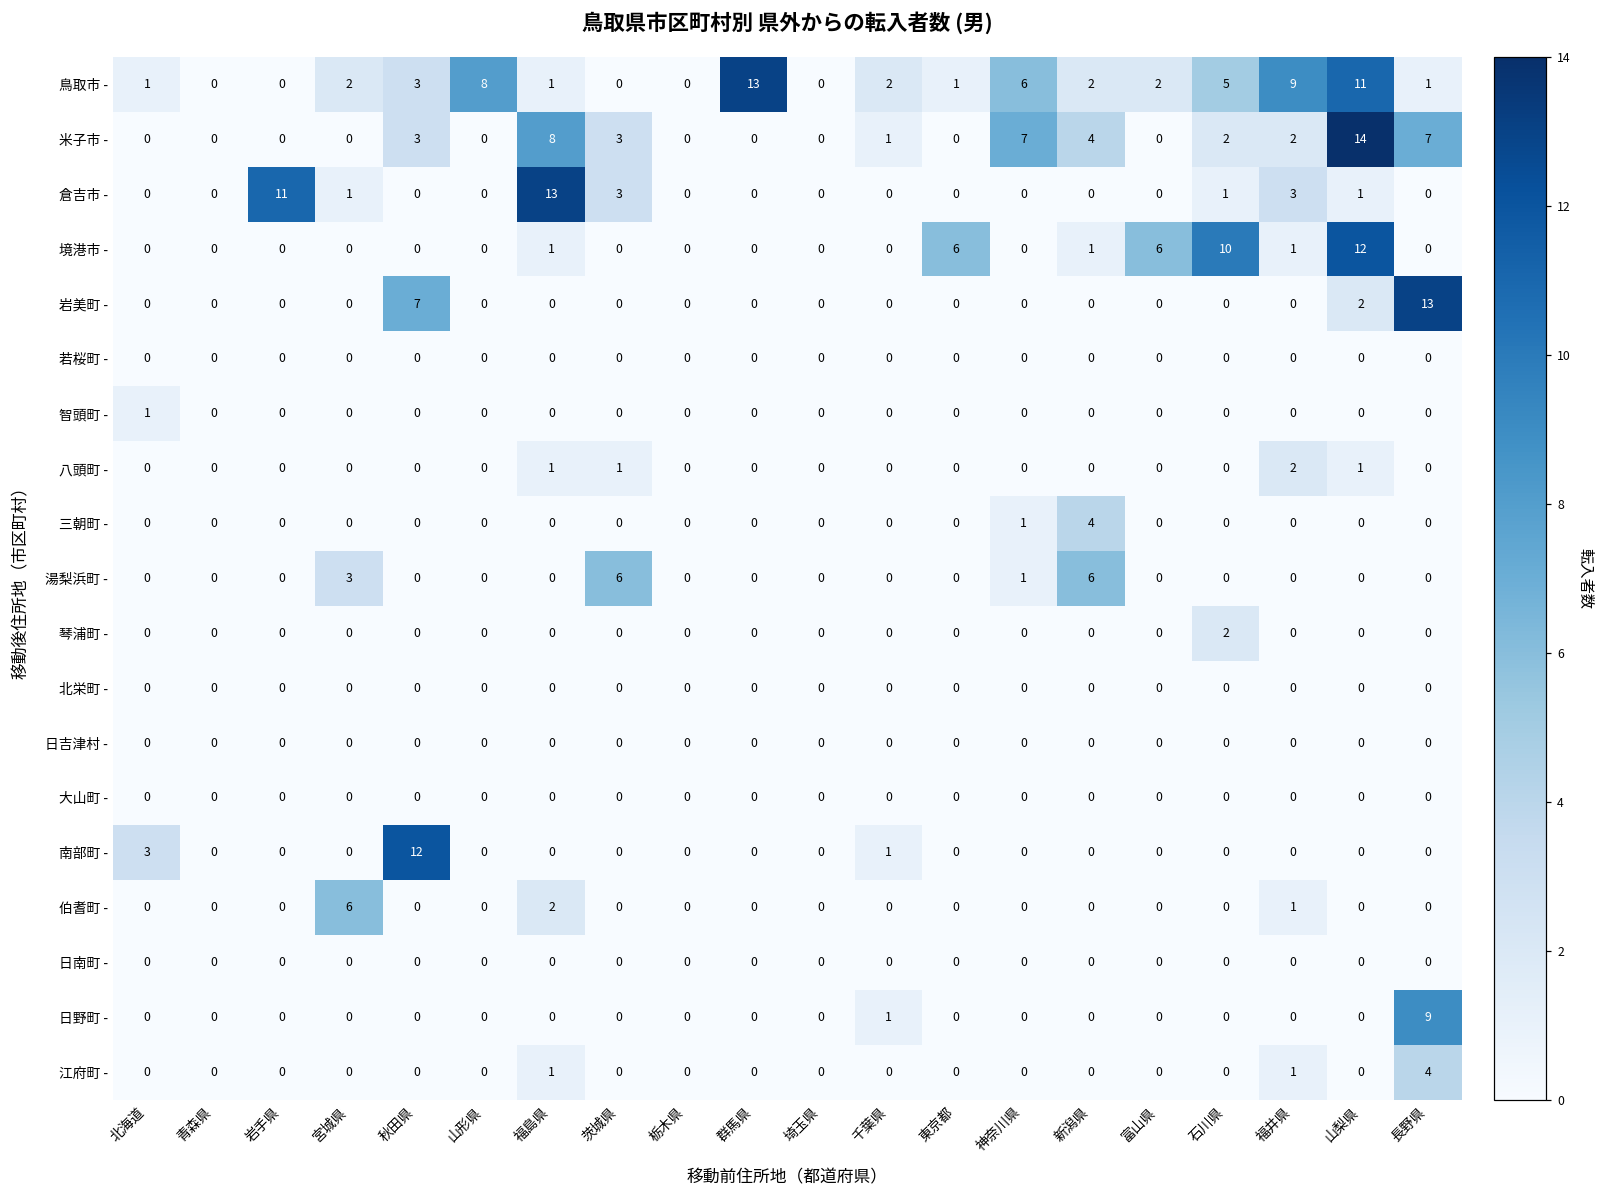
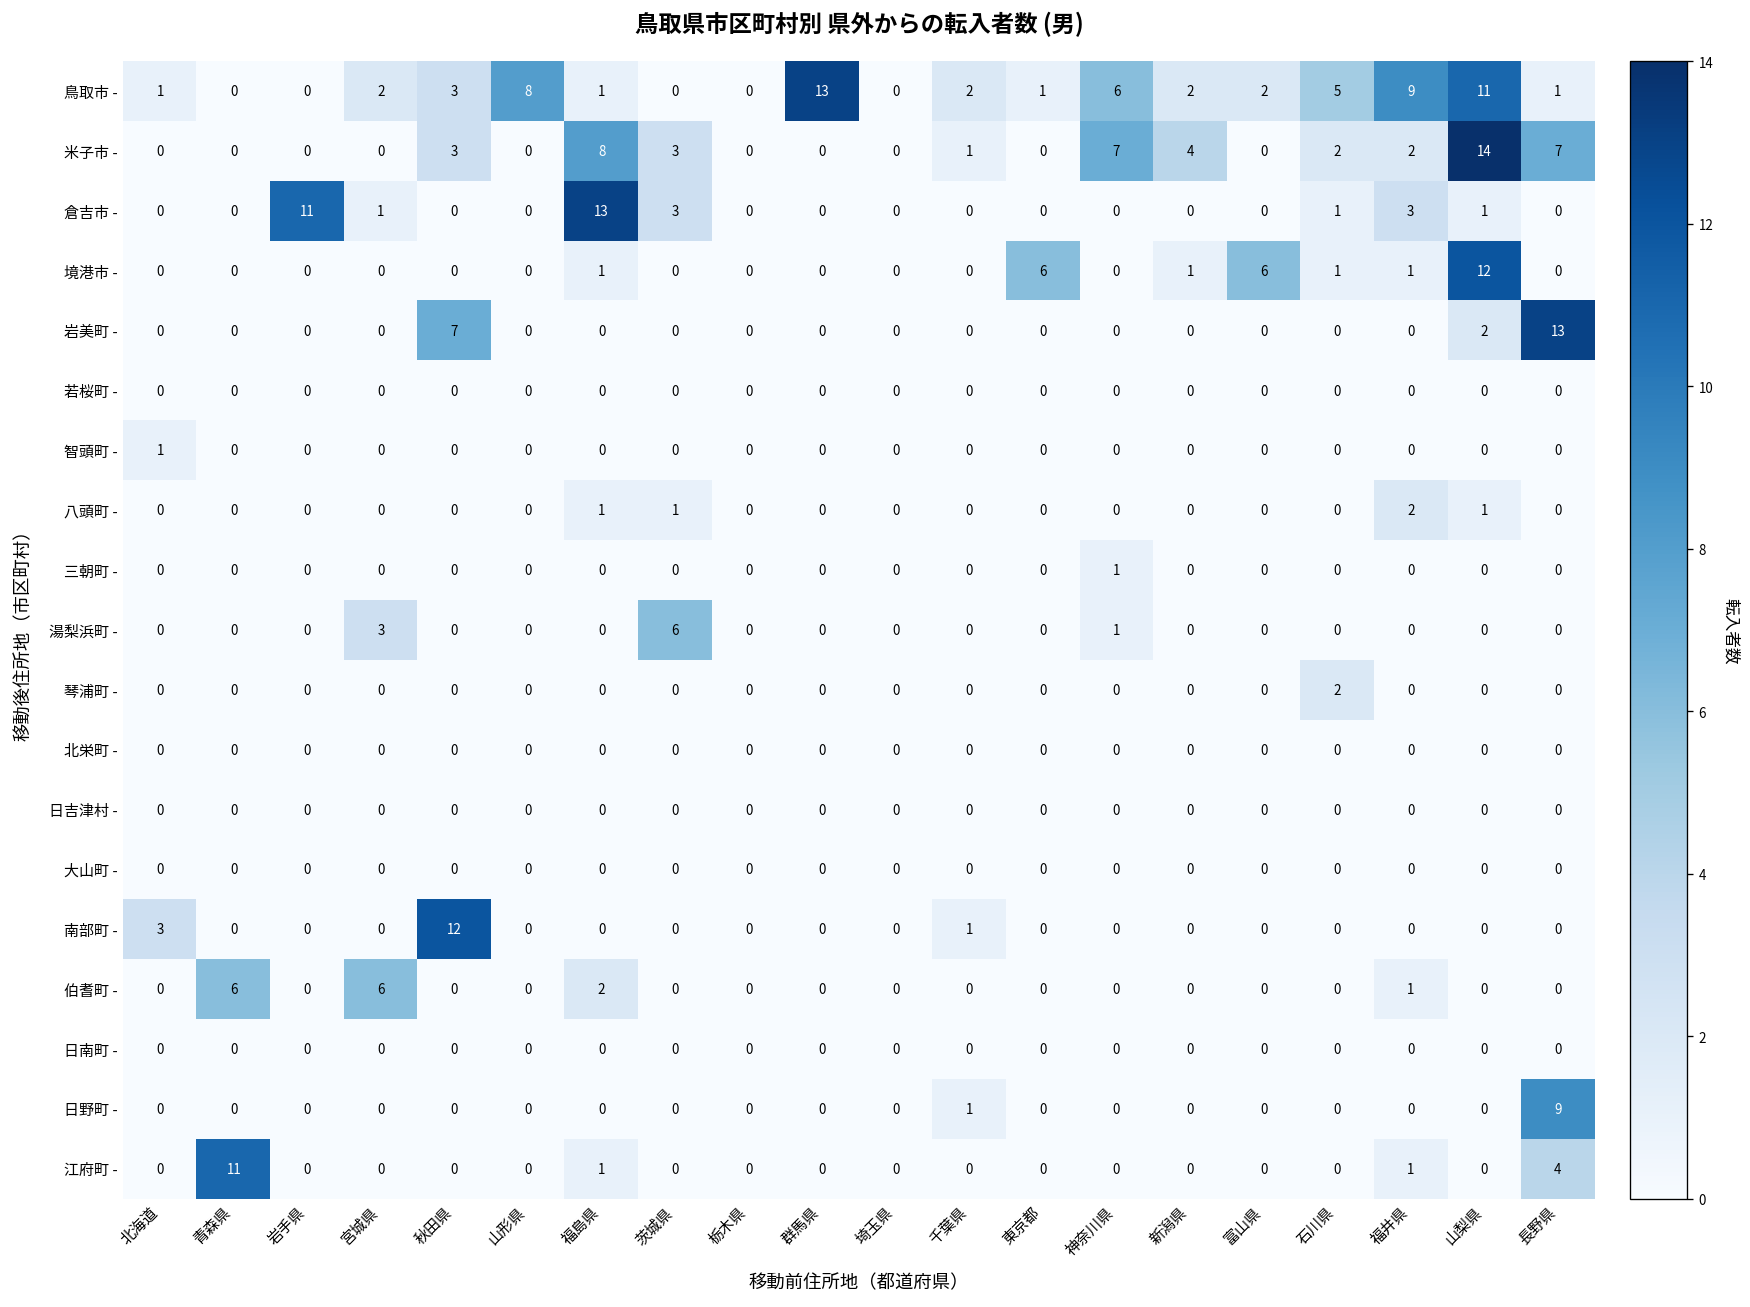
境港市 -, 石川県: 10 -> 1
三朝町 -, 新潟県: 4 -> 0
湯梨浜町 -, 新潟県: 6 -> 0
伯耆町 -, 青森県: 0 -> 6
江府町 -, 青森県: 0 -> 11
